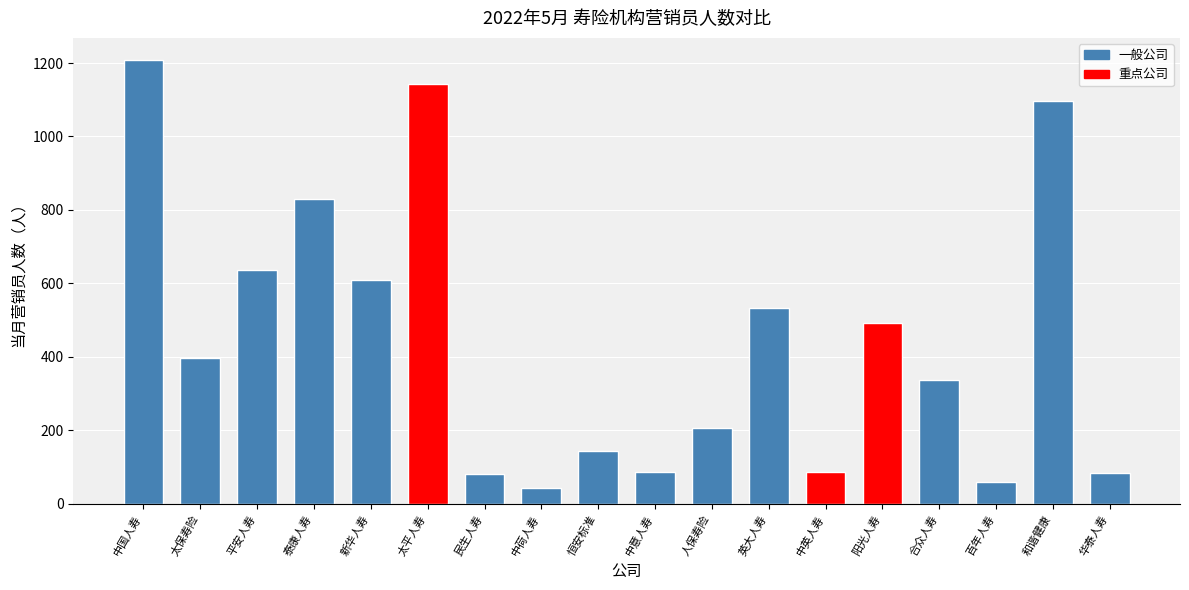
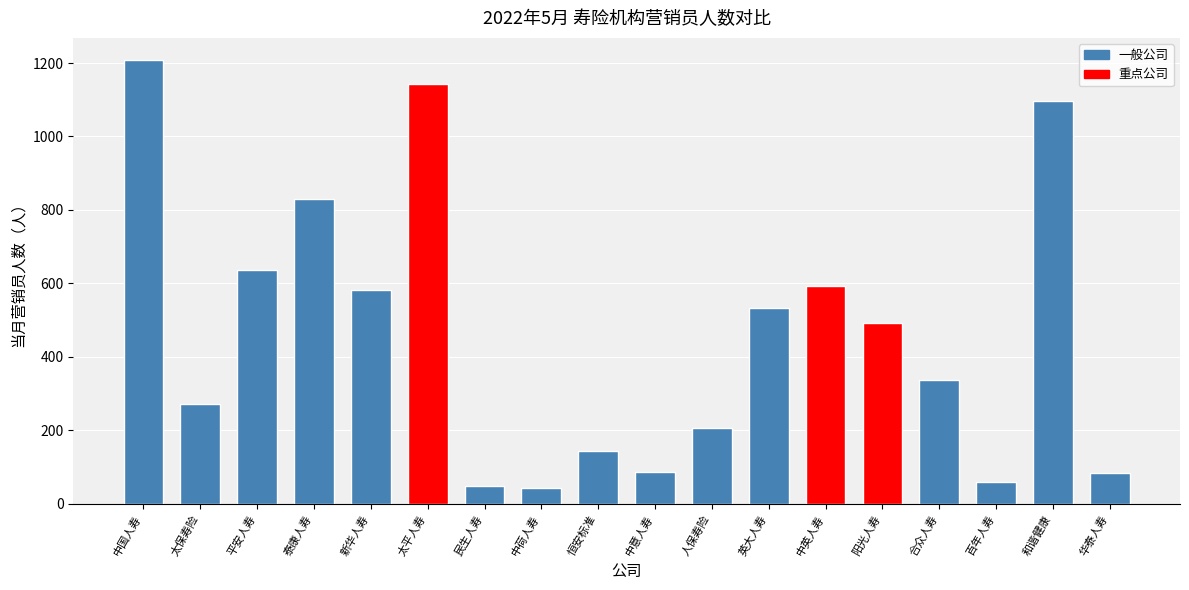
太保寿险: 400 -> 270
新华人寿: 610 -> 580
民生人寿: 80 -> 50
中英人寿: 90 -> 590
